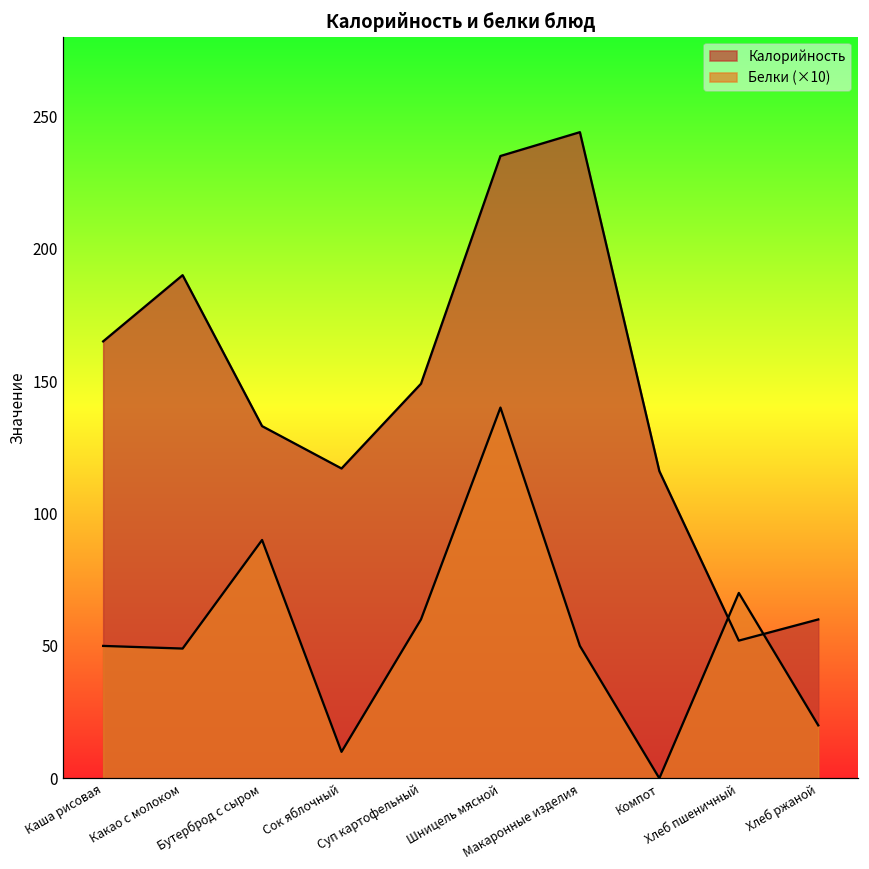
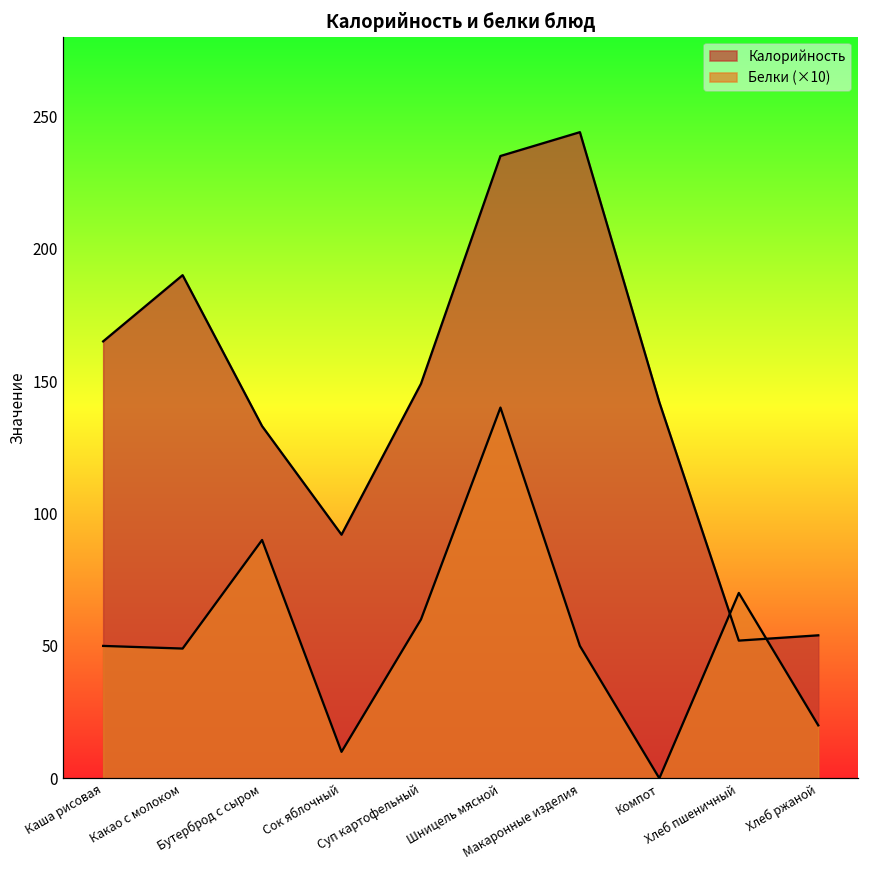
Калорийность, Сок яблочный: 117 -> 92
Калорийность, Компот: 116 -> 142
Калорийность, Хлеб ржаной: 60 -> 54
